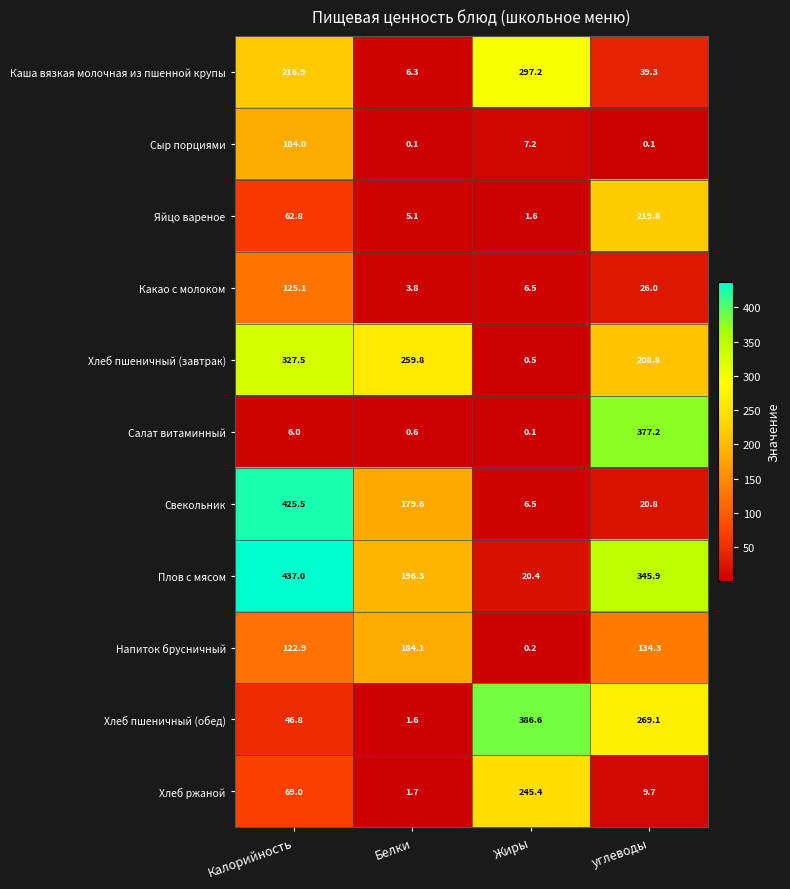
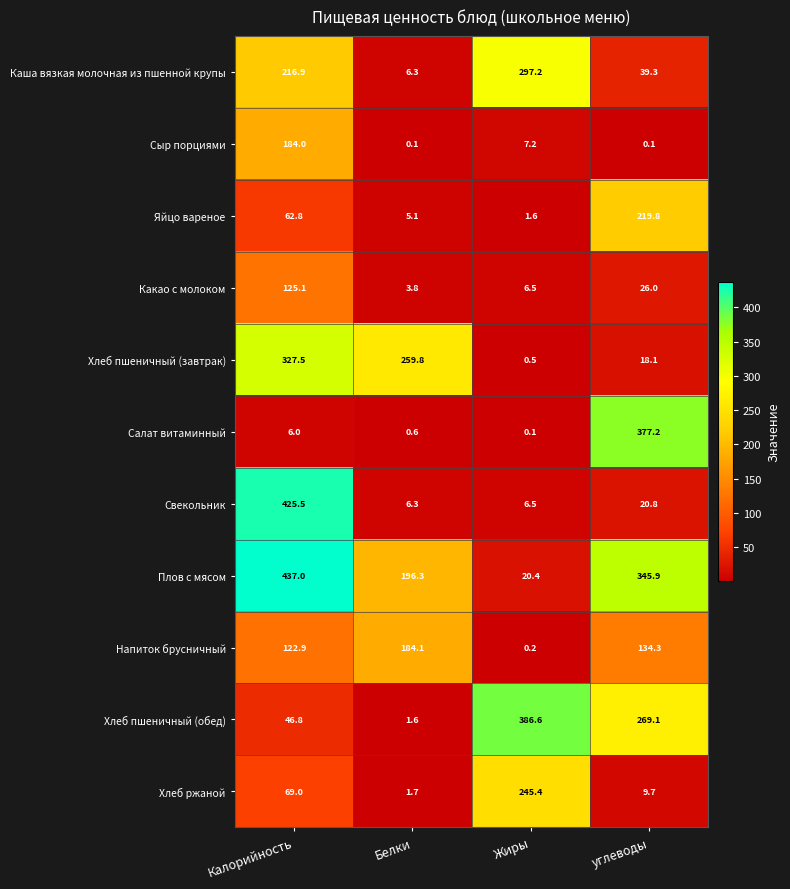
Хлеб пшеничный (завтрак), углеводы: 208.8 -> 18.1
Свекольник, Белки: 179.6 -> 6.3
